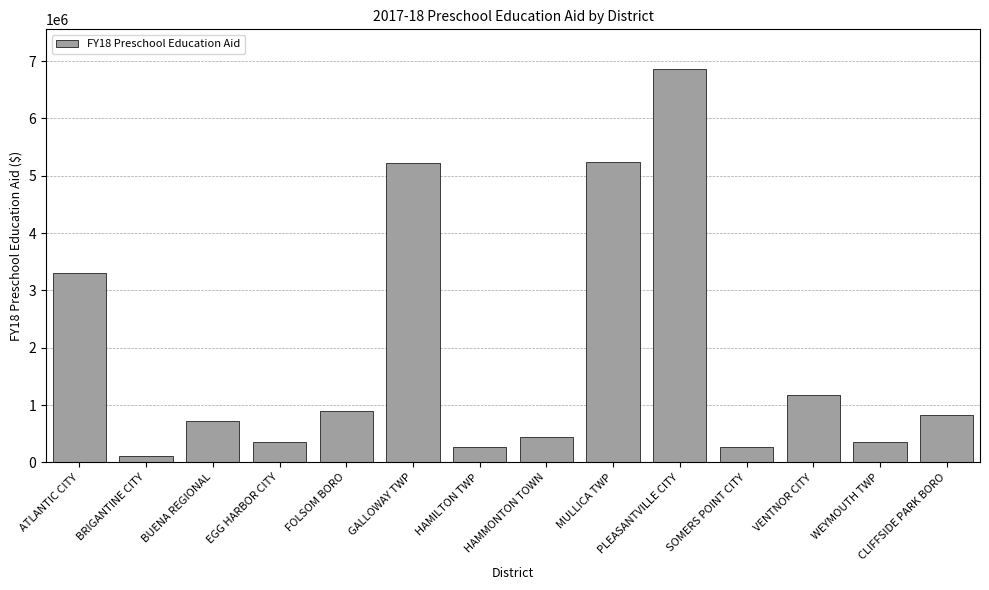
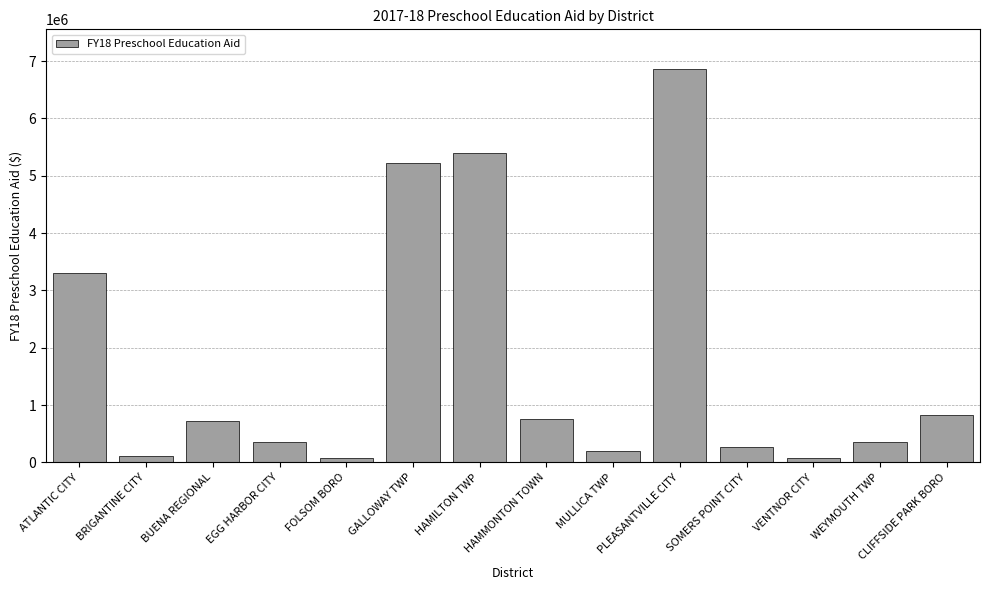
FOLSOM BORO: 900000 -> 100000
HAMILTON TWP: 300000 -> 5400000
HAMMONTON TOWN: 400000 -> 800000
MULLICA TWP: 5200000 -> 200000
VENTNOR CITY: 1200000 -> 100000
